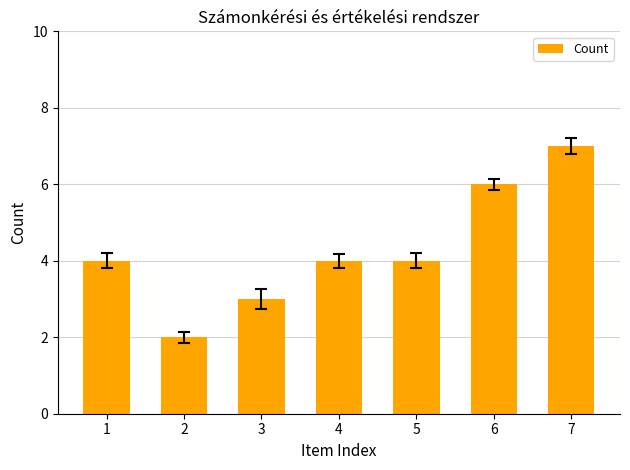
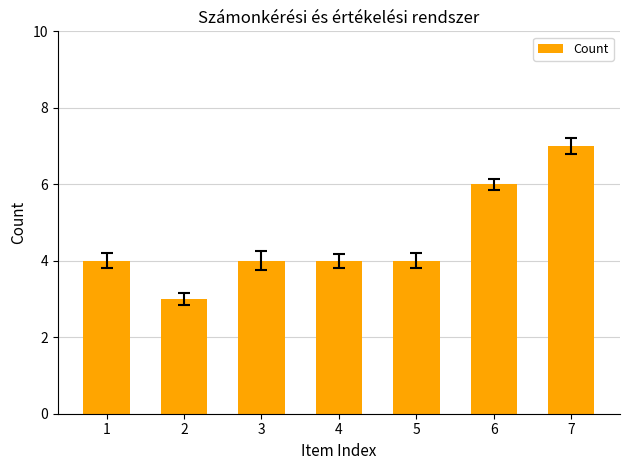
Count, 2: 2 -> 3
Count, 3: 3 -> 4
